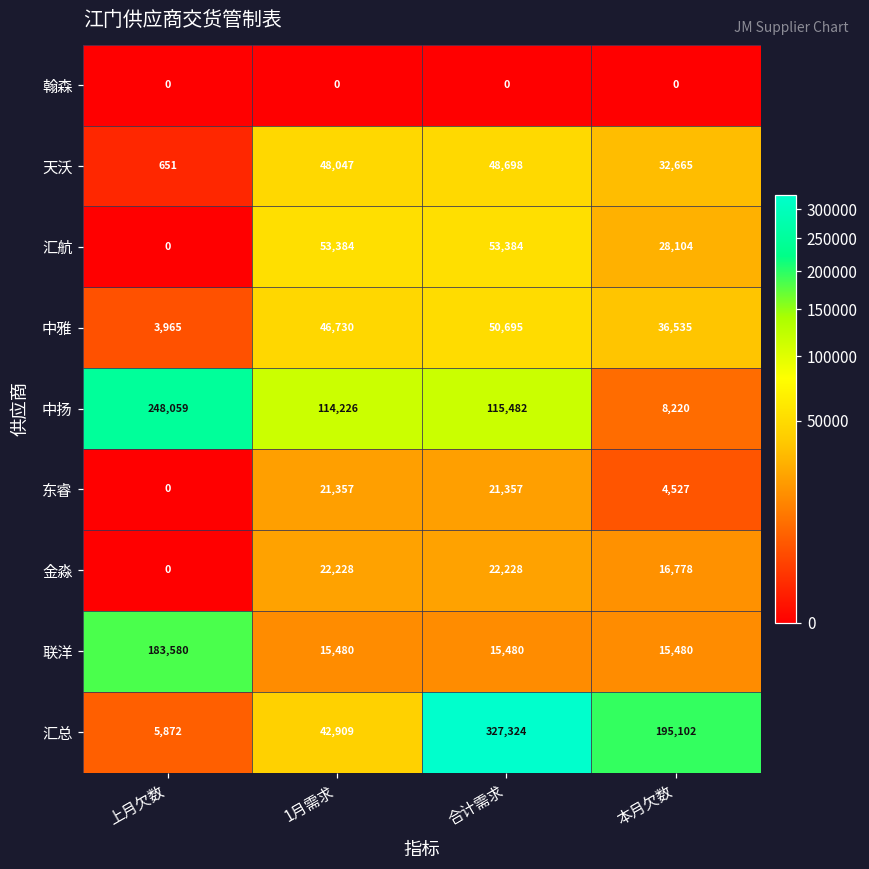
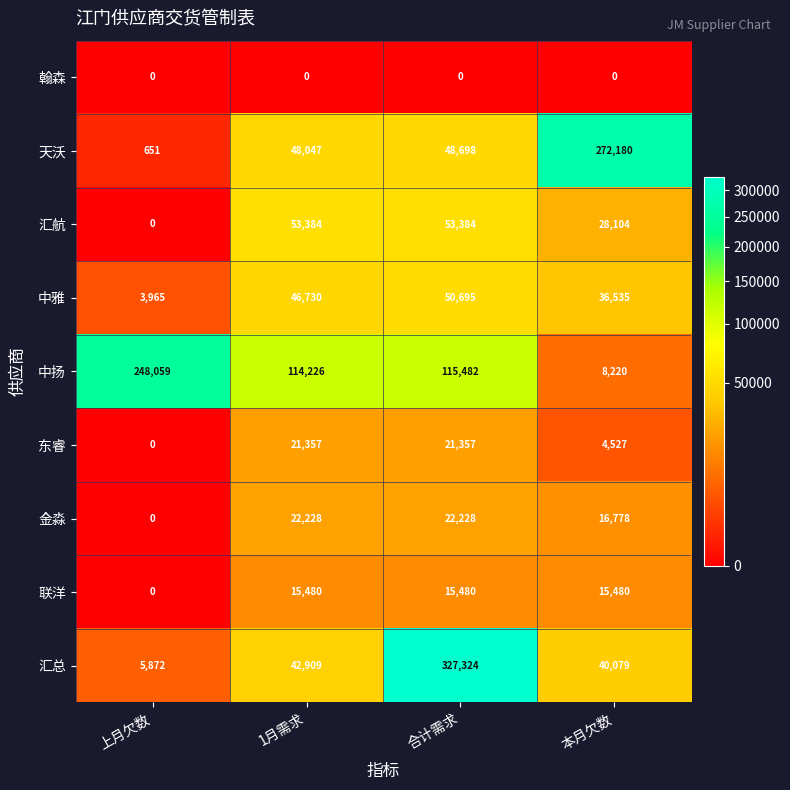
天沃, 本月欠数: 32,665 -> 272,180
联洋, 上月欠数: 183,580 -> 0
汇总, 本月欠数: 195,102 -> 40,079
